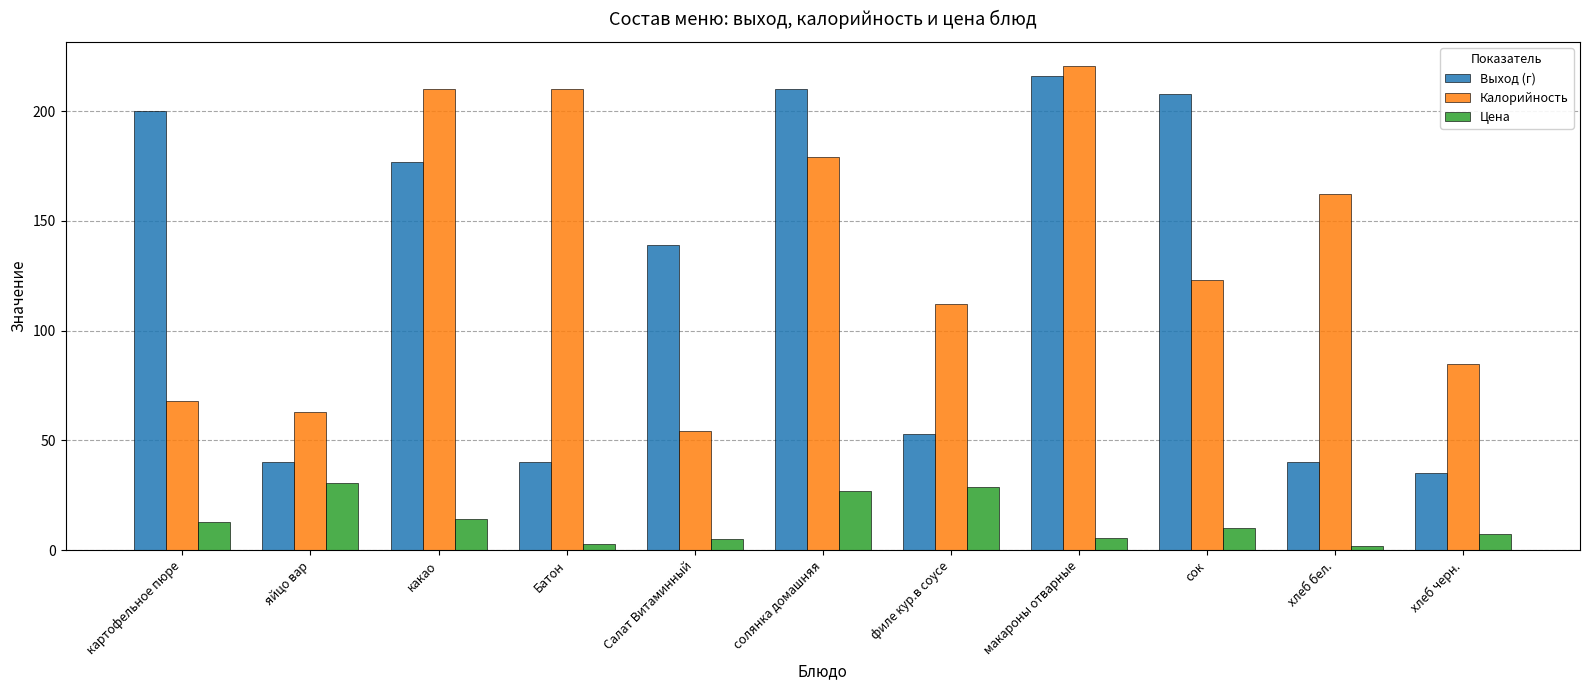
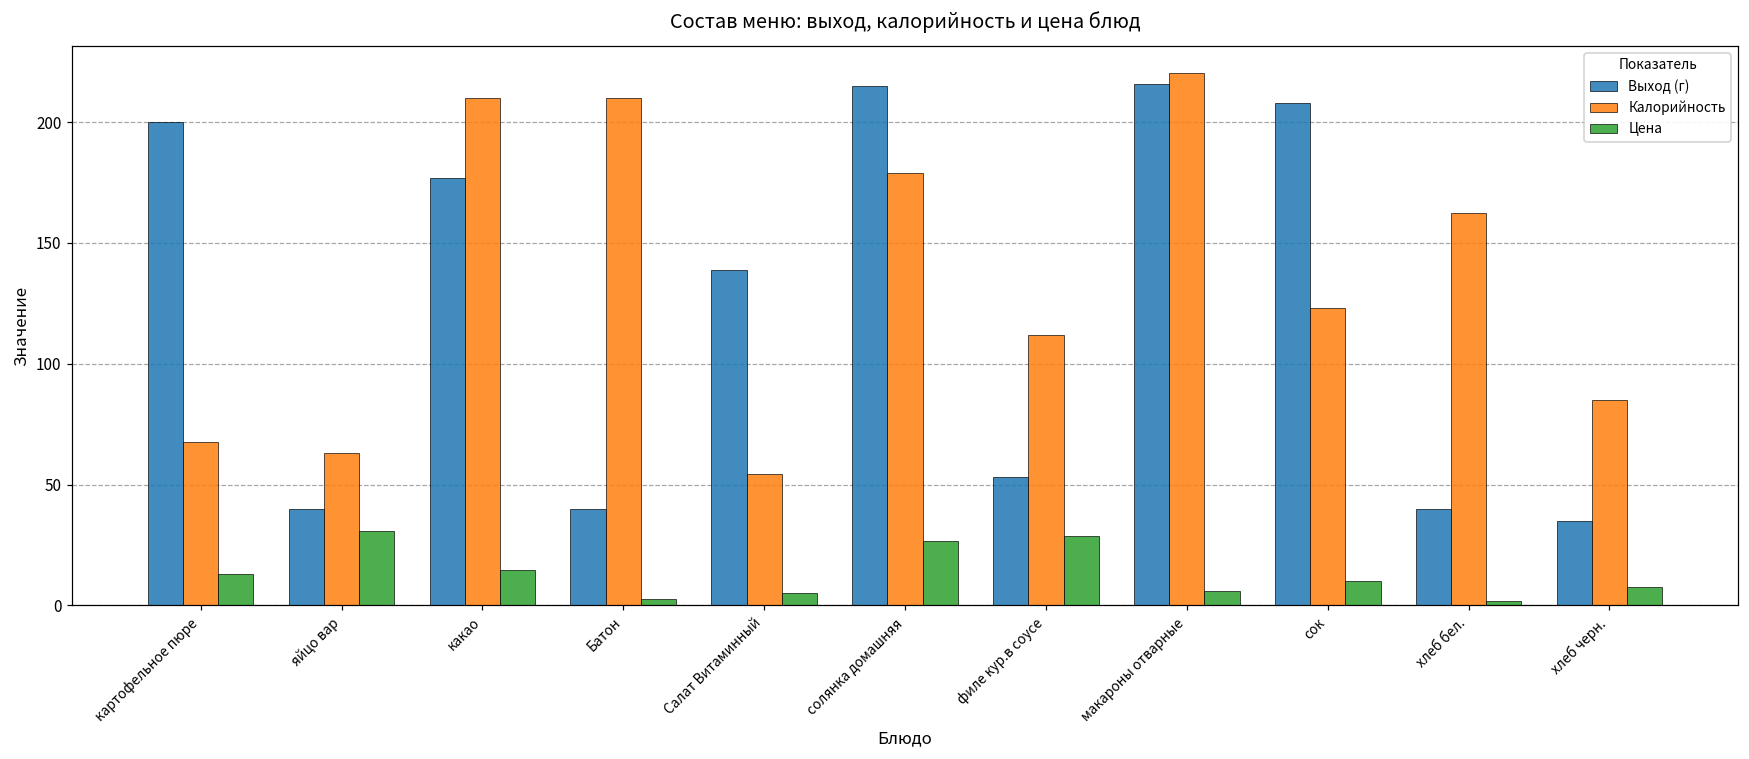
Выход (г), солянка домашняя: 210 -> 215
